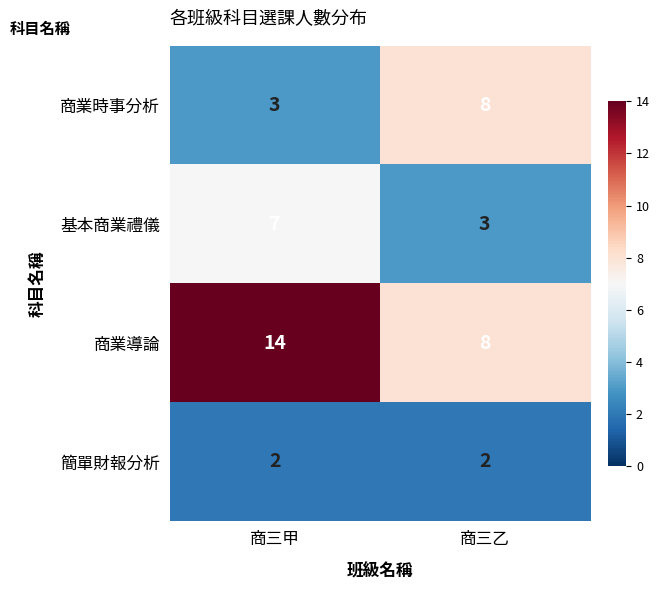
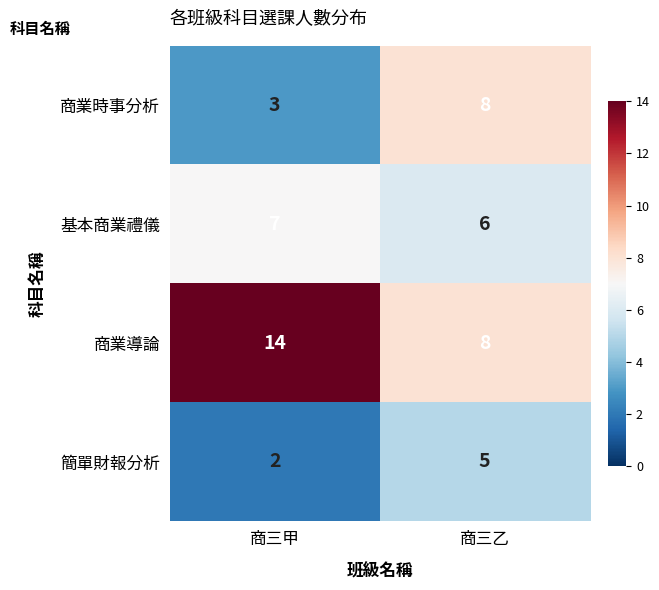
基本商業禮儀, 商三乙: 3 -> 6
簡單財報分析, 商三乙: 2 -> 5
